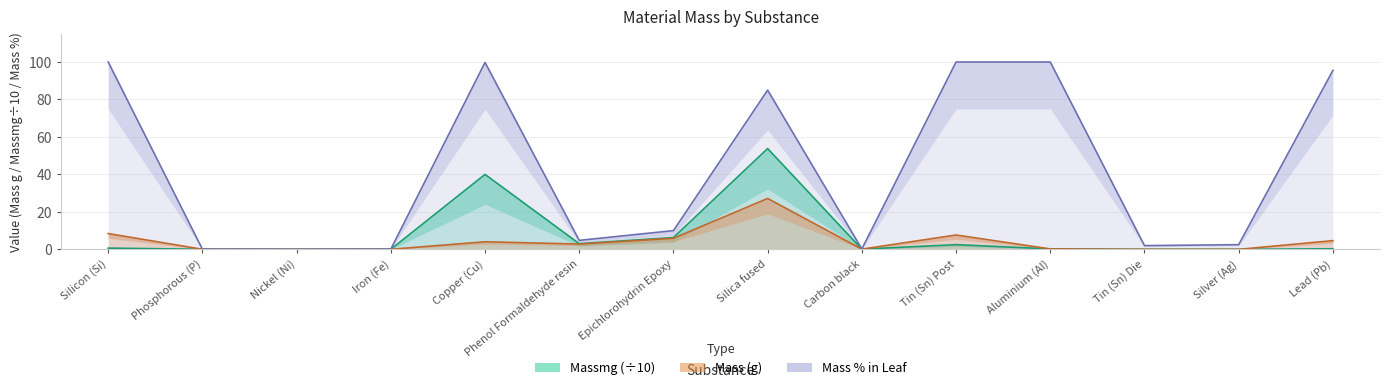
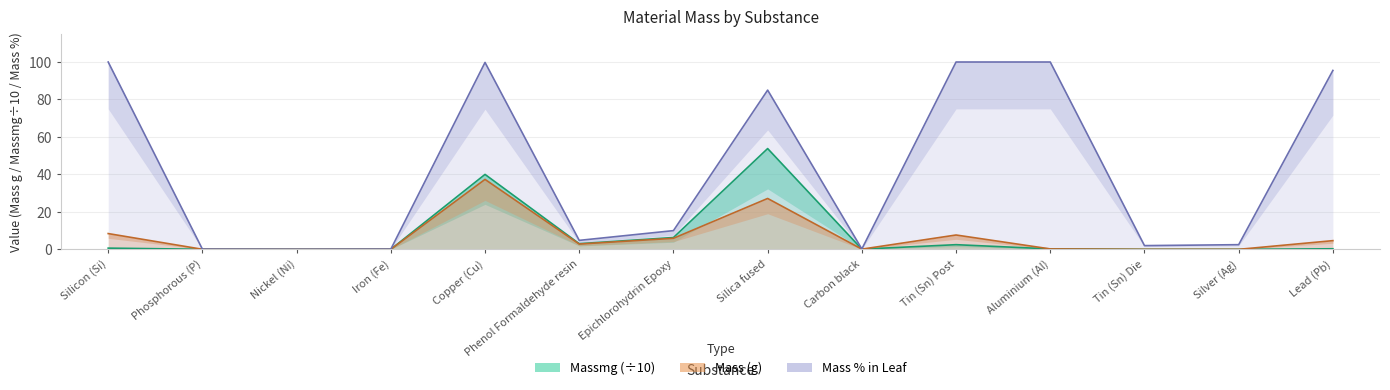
Mass (g), Copper (Cu): 4 -> 37
